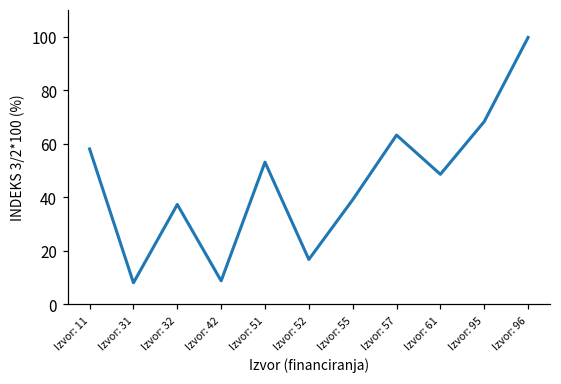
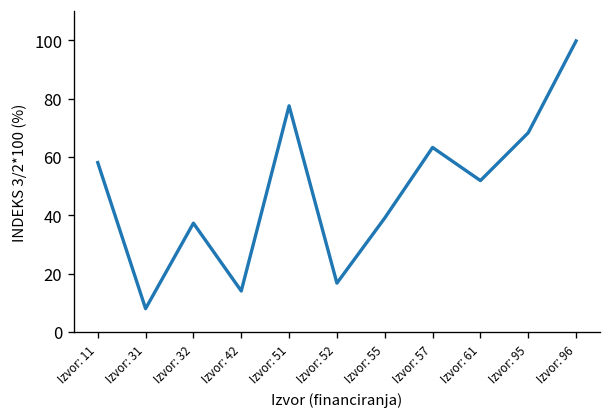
Izvor: 42: 9 -> 14
Izvor: 51: 53 -> 78
Izvor: 61: 49 -> 52
